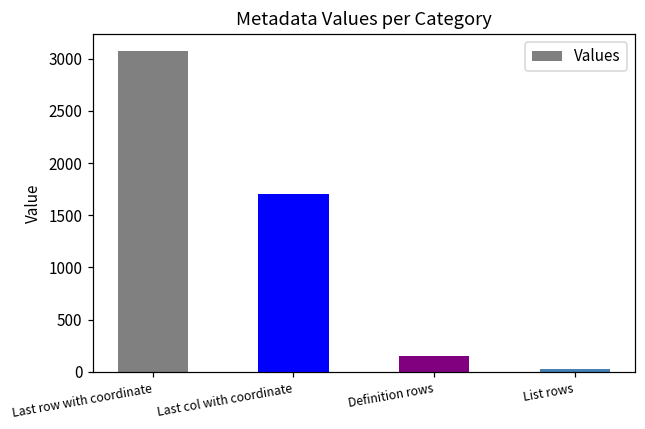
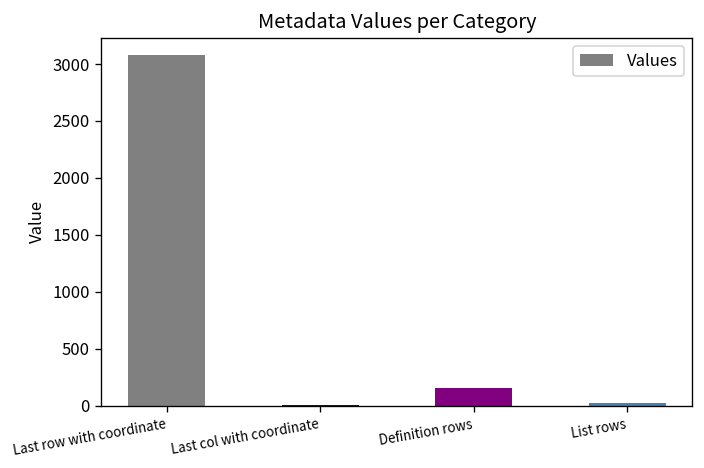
Last col with coordinate: 1700 -> 0
